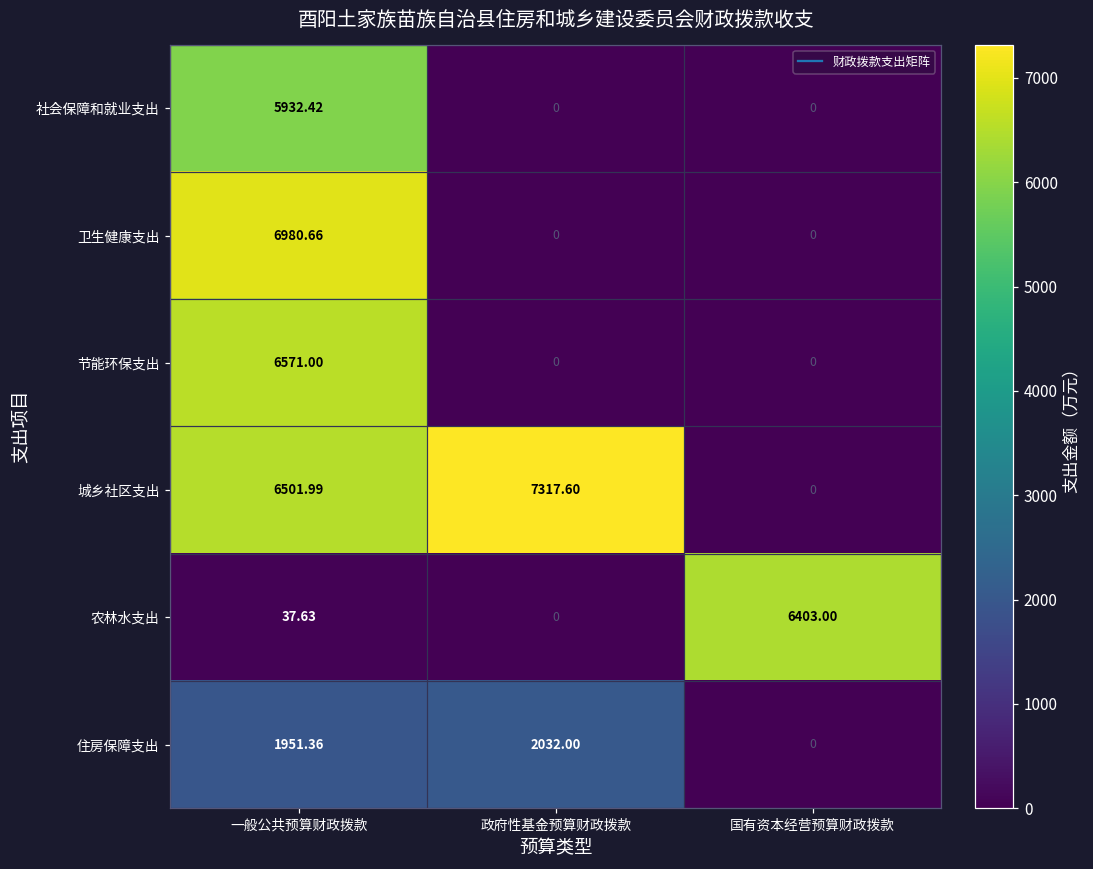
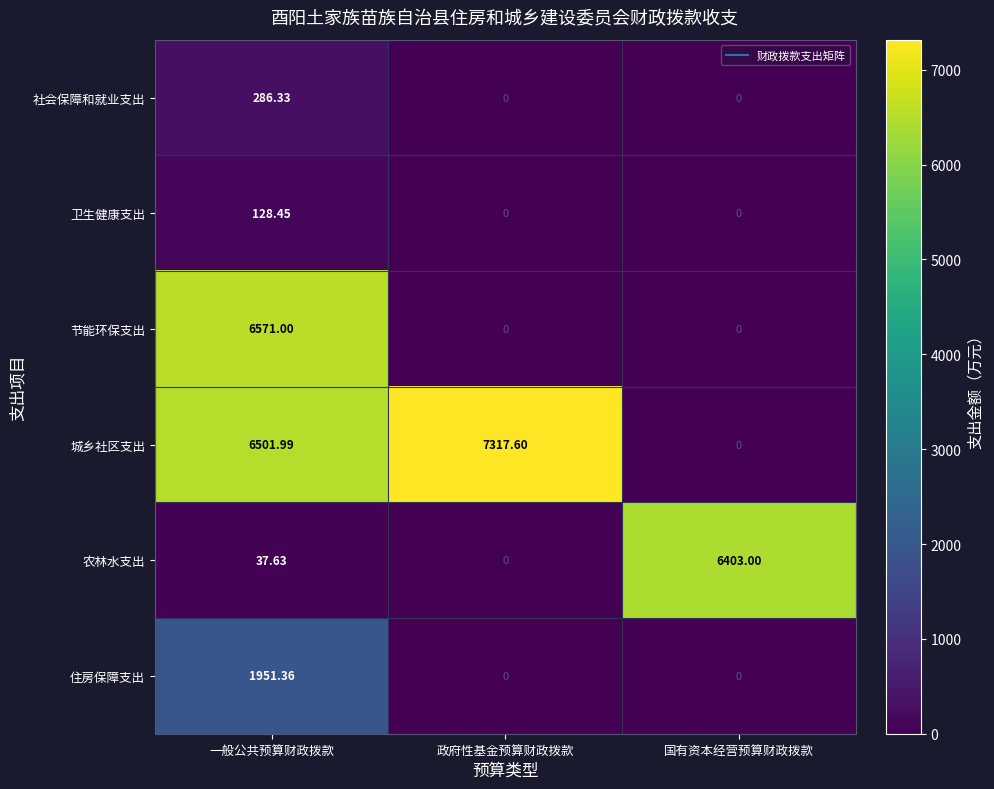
社会保障和就业支出, 一般公共预算财政拨款: 5932.42 -> 286.33
卫生健康支出, 一般公共预算财政拨款: 6980.66 -> 128.45
住房保障支出, 政府性基金预算财政拨款: 2032.00 -> 0
